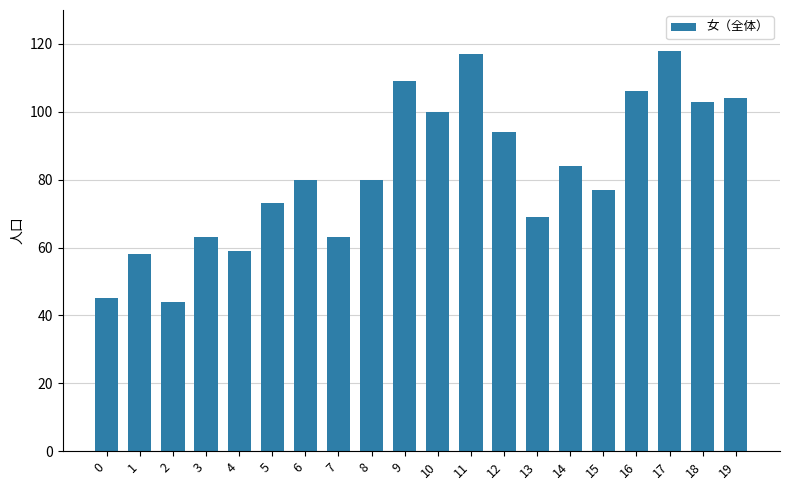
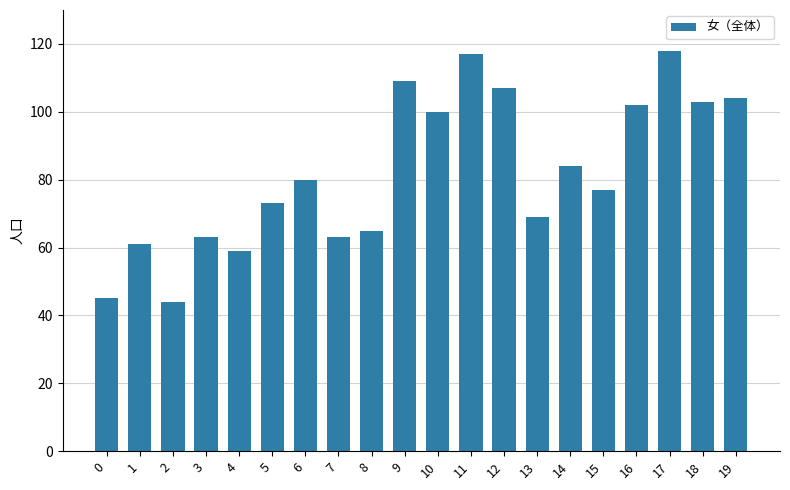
1: 58 -> 61
8: 80 -> 65
12: 94 -> 107
16: 106 -> 102
